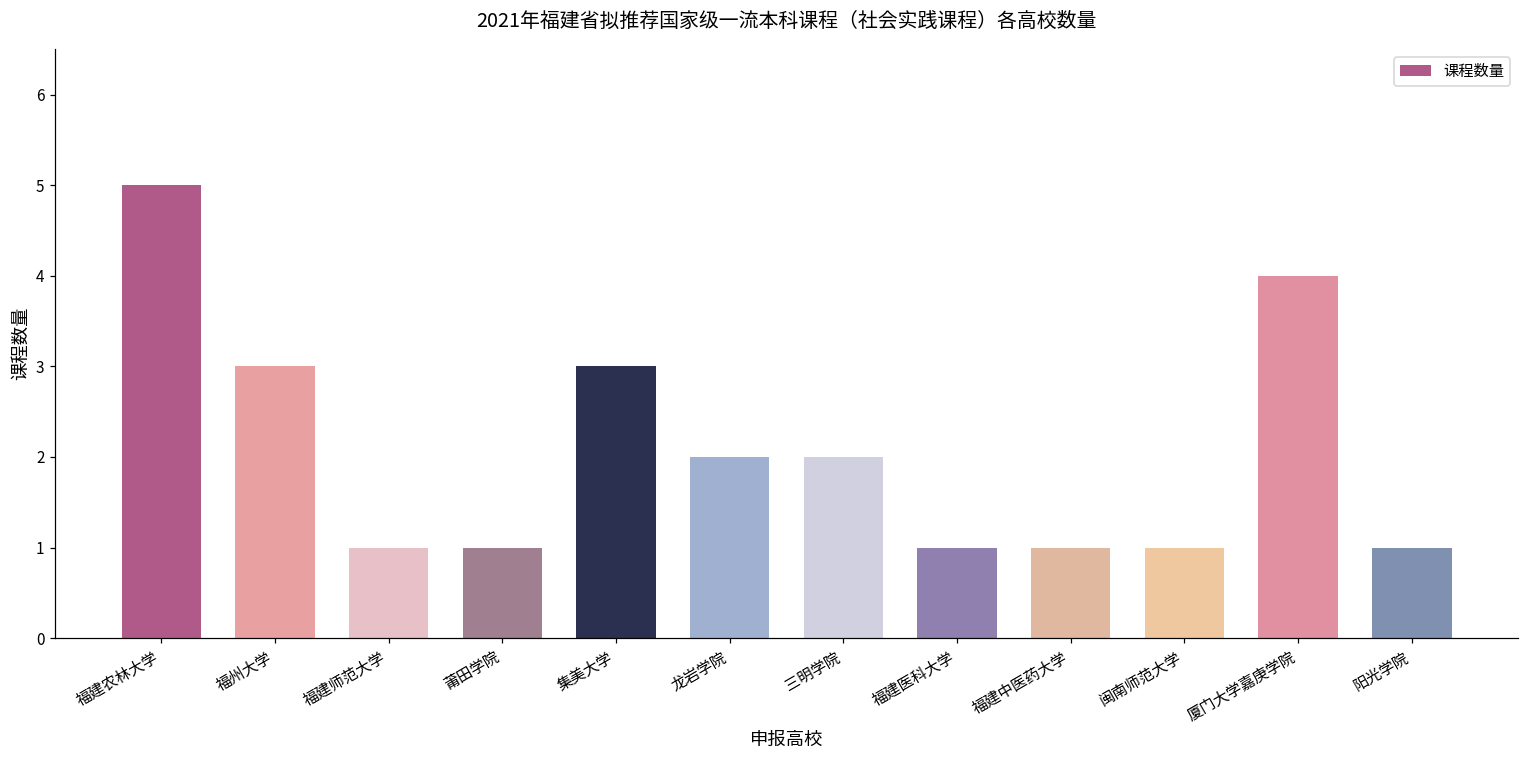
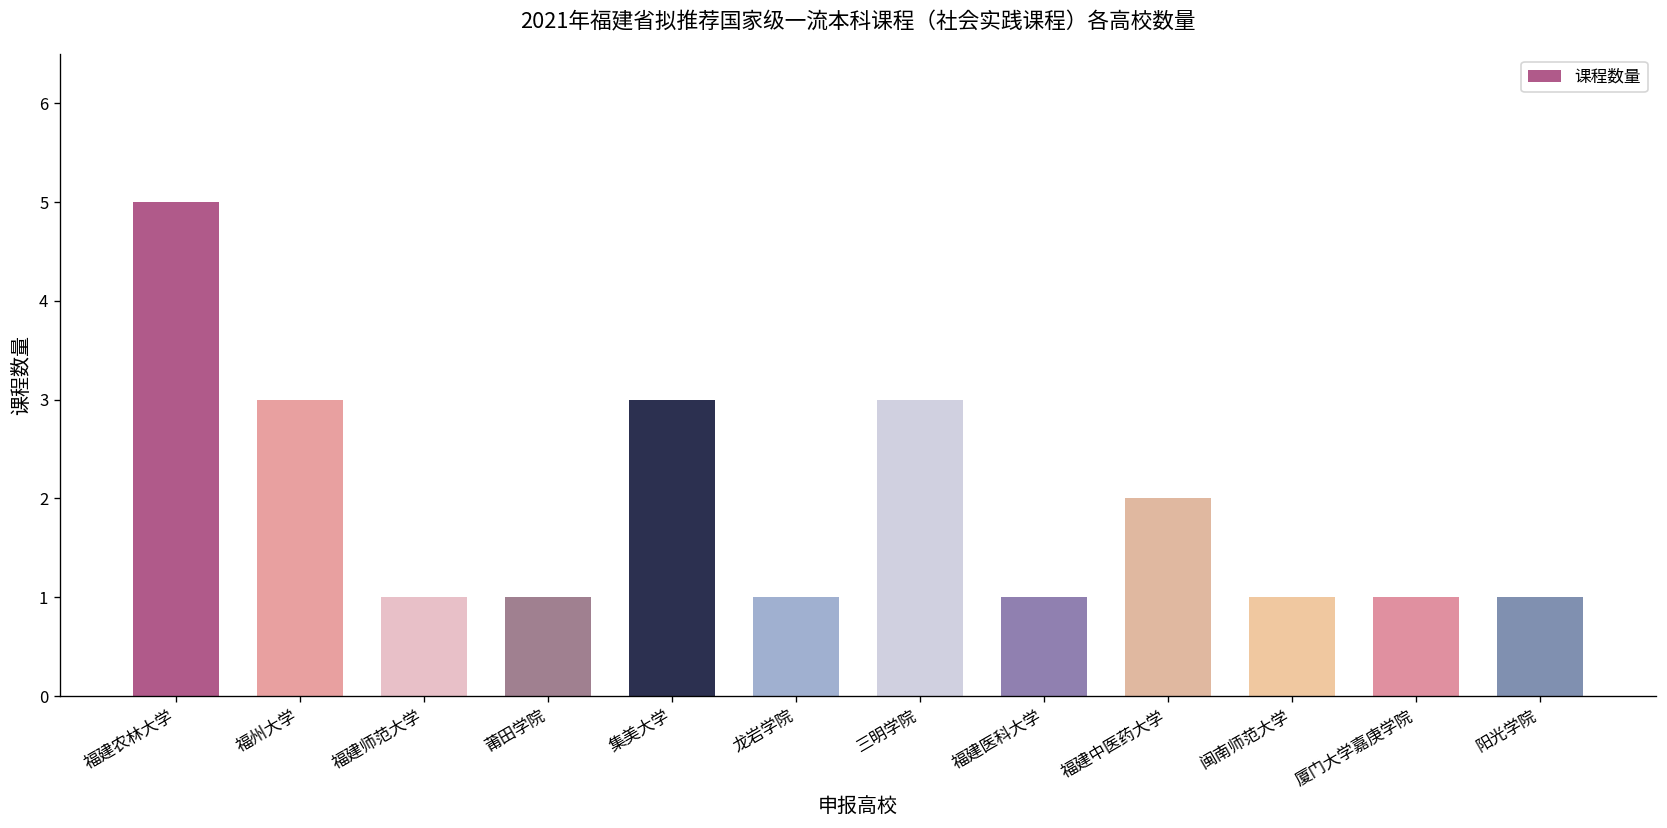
龙岩学院: 2 -> 1
三明学院: 2 -> 3
福建中医药大学: 1 -> 2
厦门大学嘉庚学院: 4 -> 1
